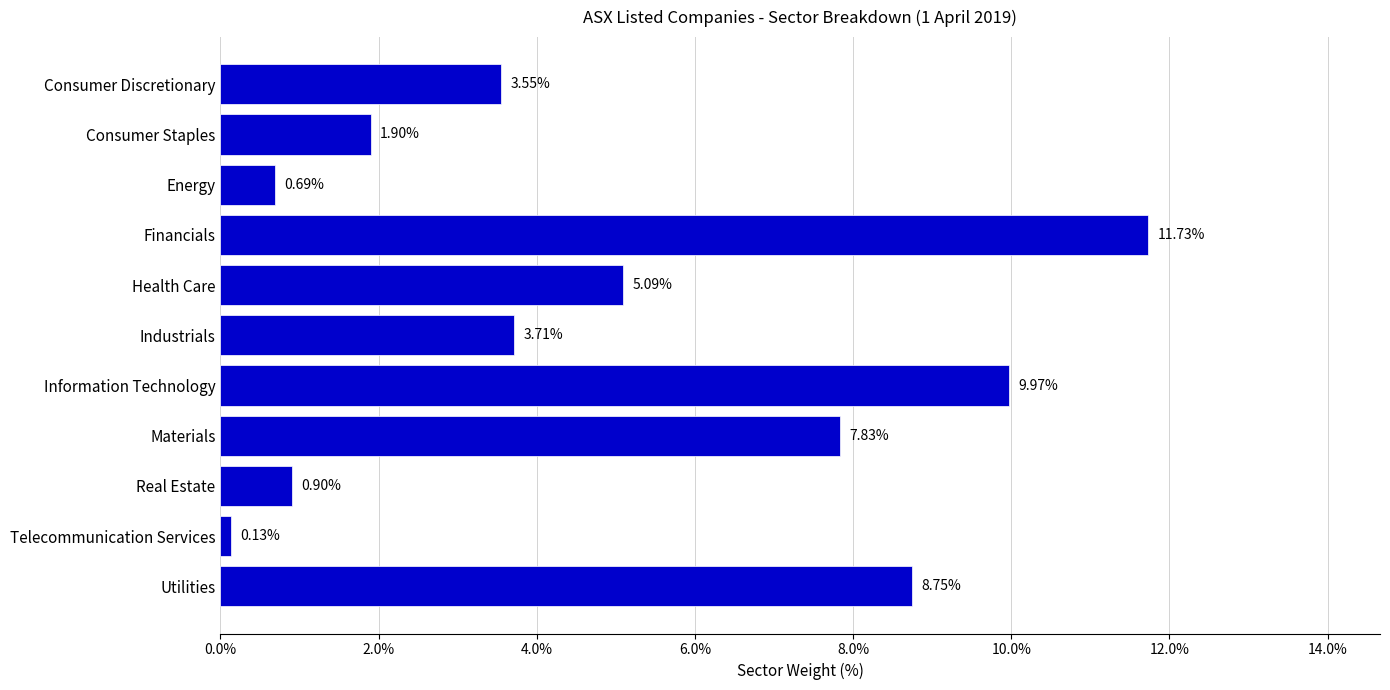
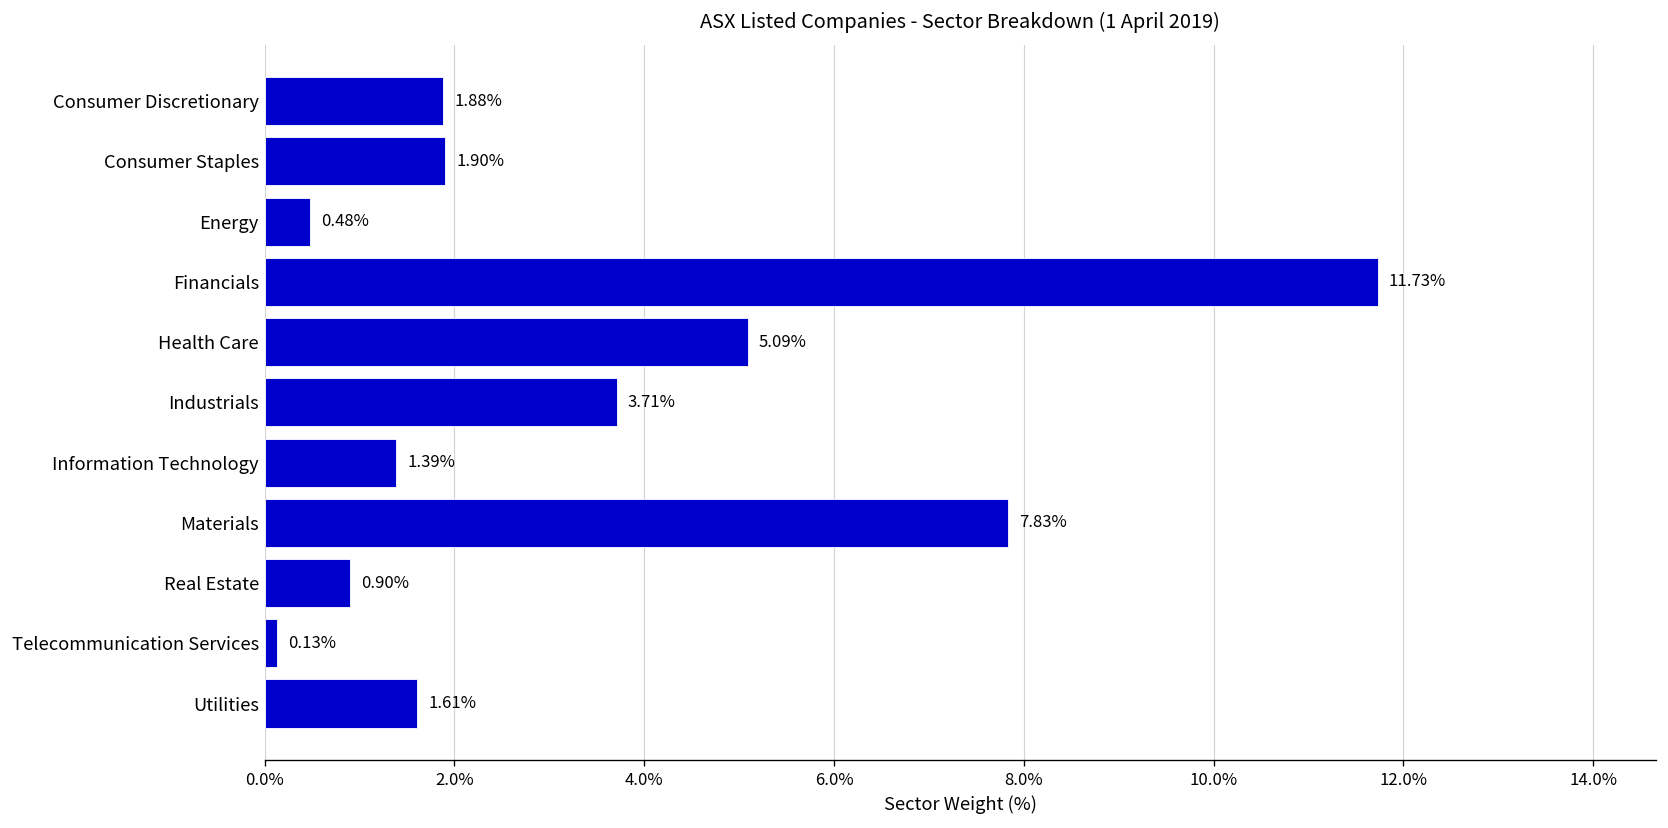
Consumer Discretionary: 3.55% -> 1.88%
Energy: 0.69% -> 0.48%
Information Technology: 9.97% -> 1.39%
Utilities: 8.75% -> 1.61%
